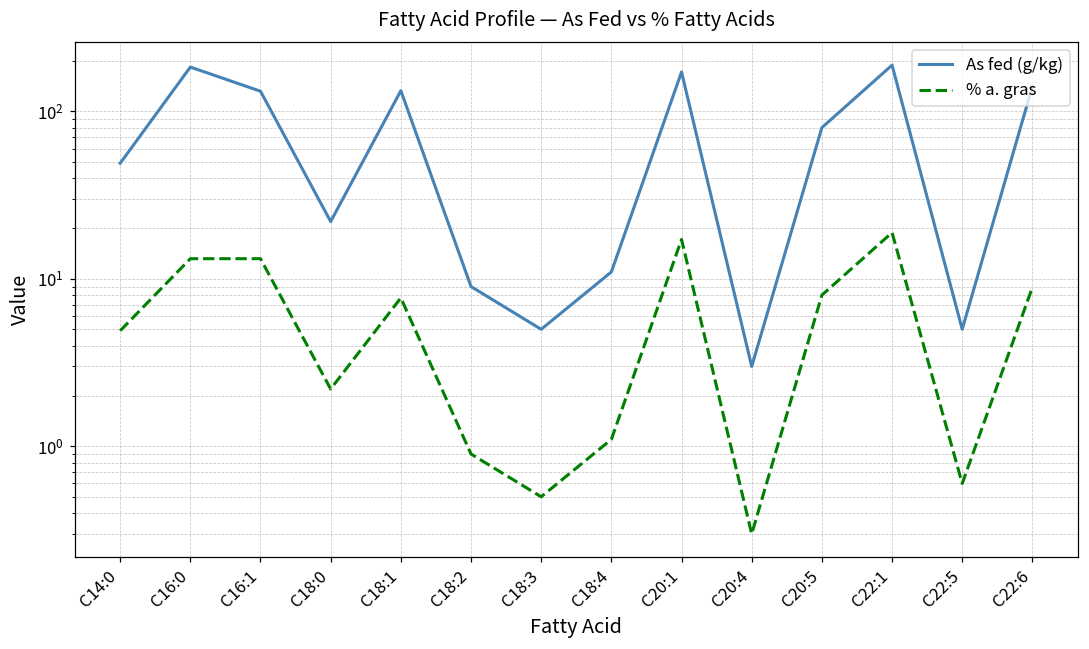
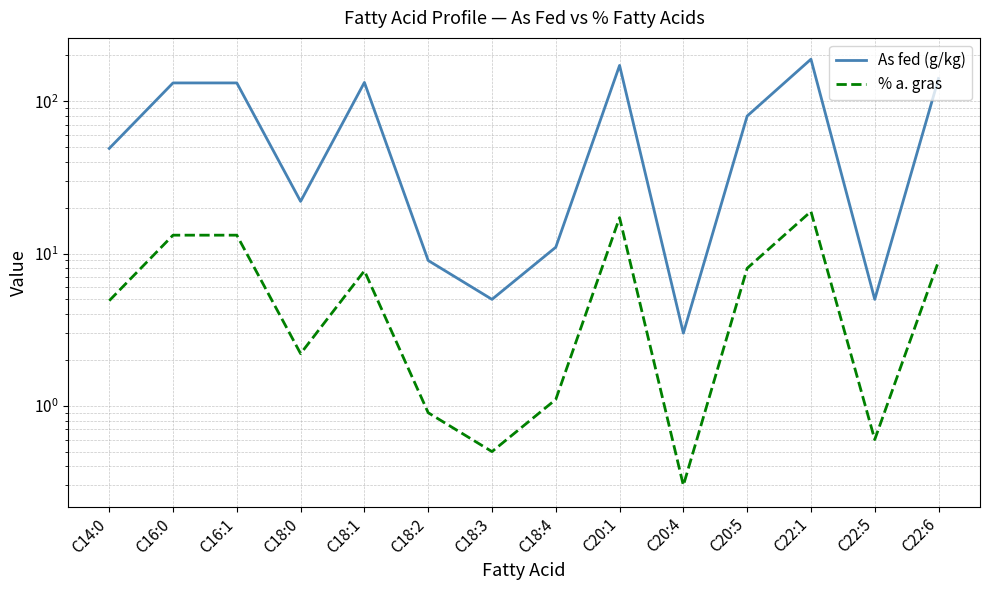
As fed (g/kg), C16:0: 180 -> 130
